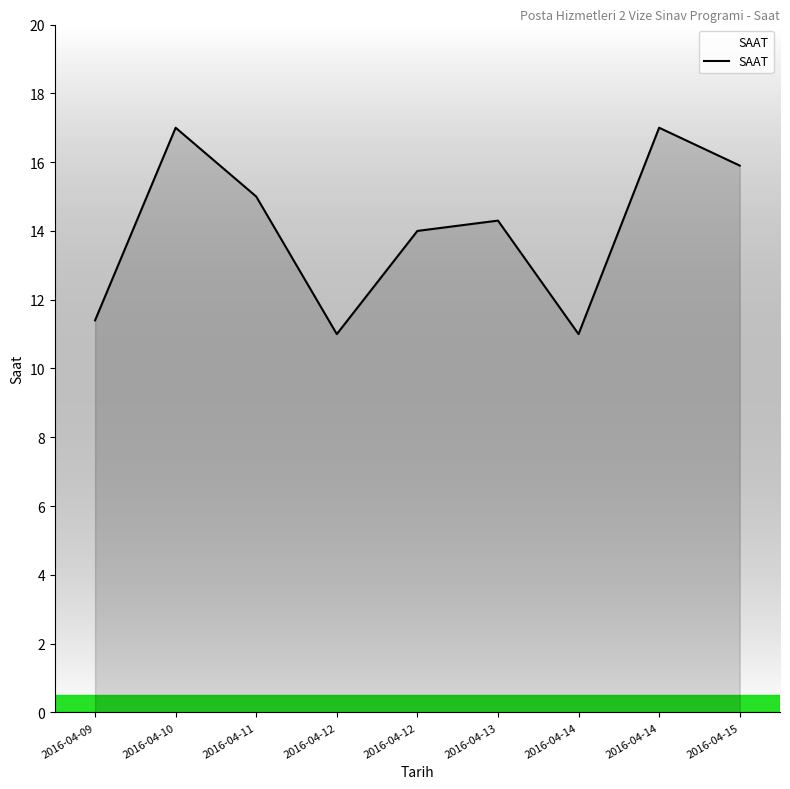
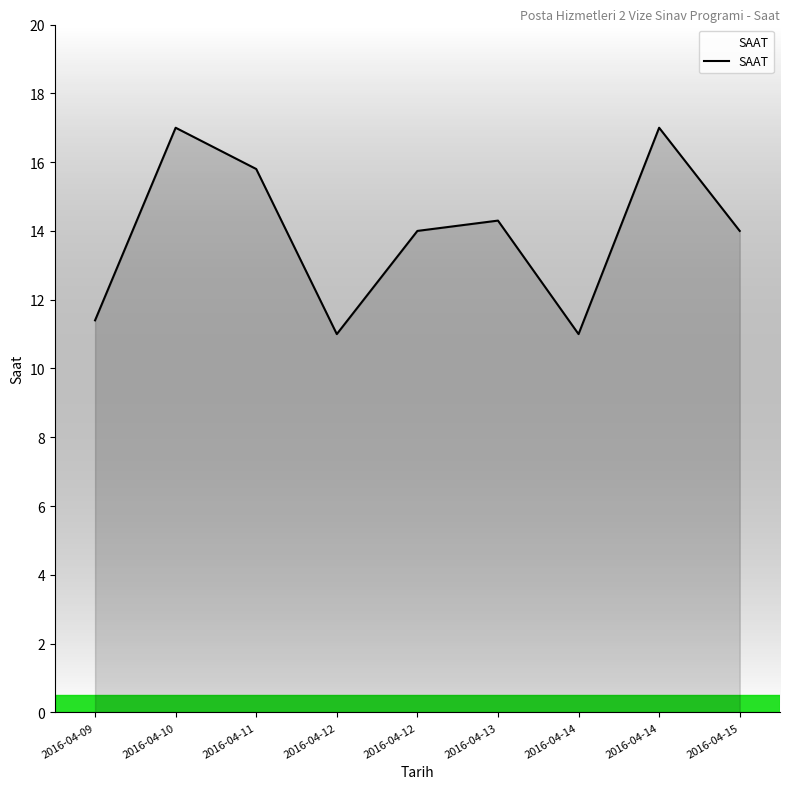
2016-04-11: 15.0 -> 15.8
2016-04-15: 15.9 -> 14.0
